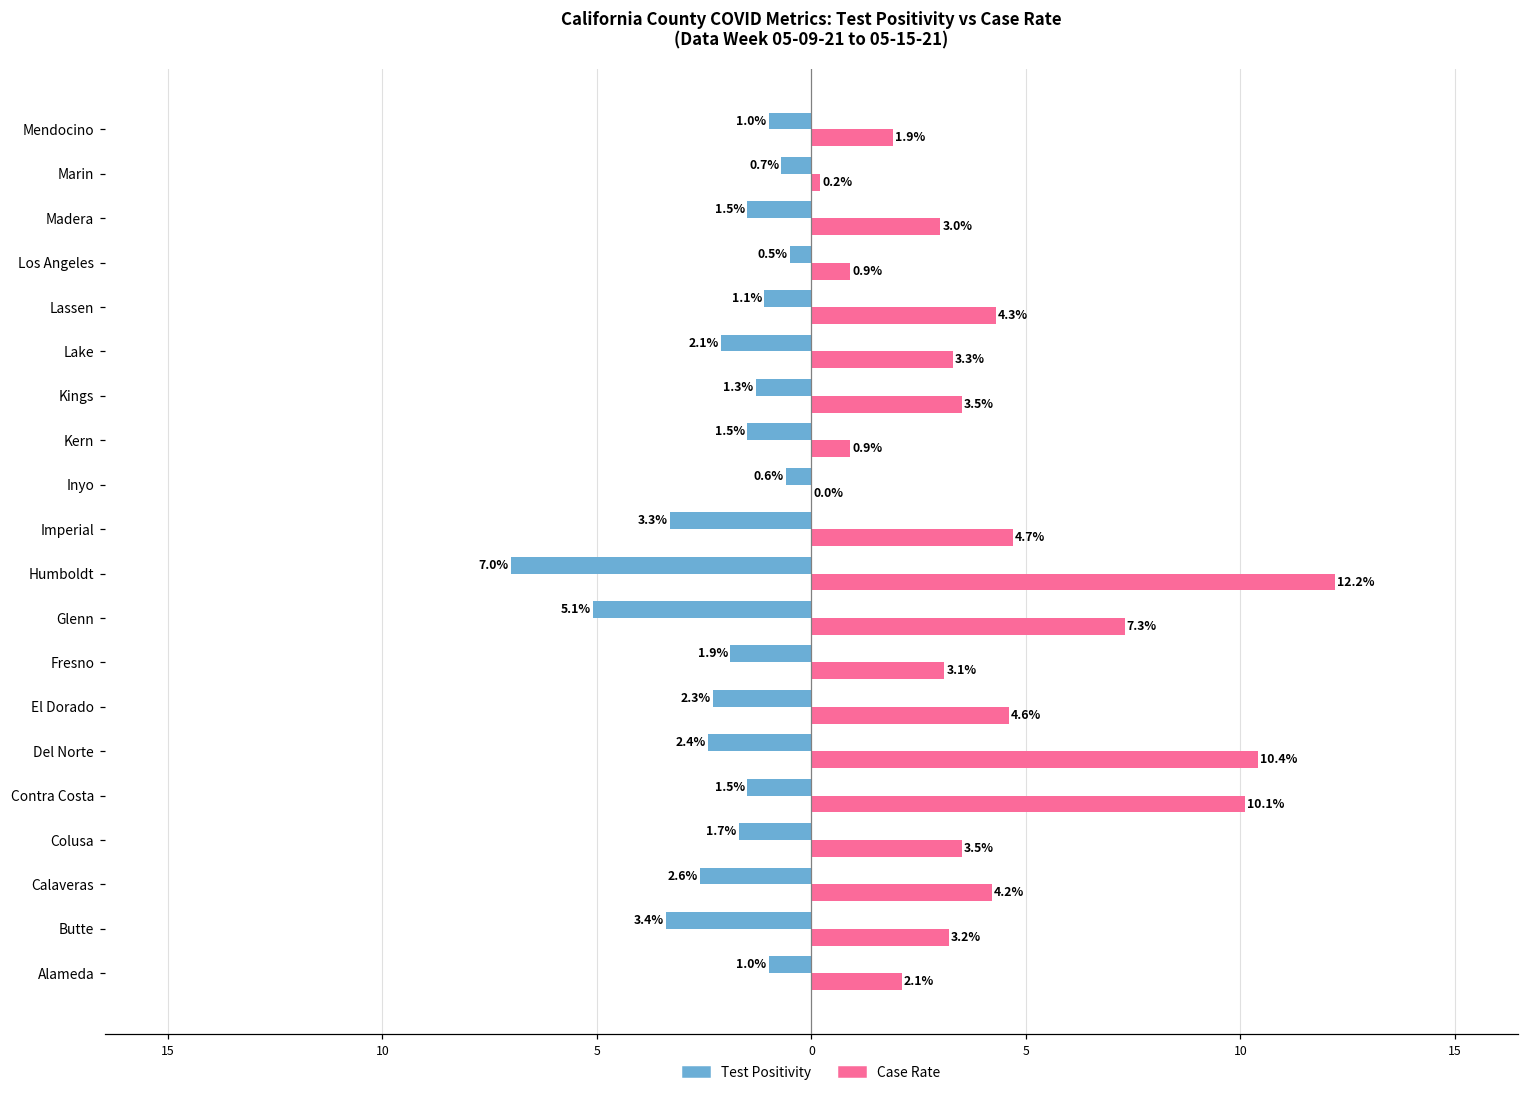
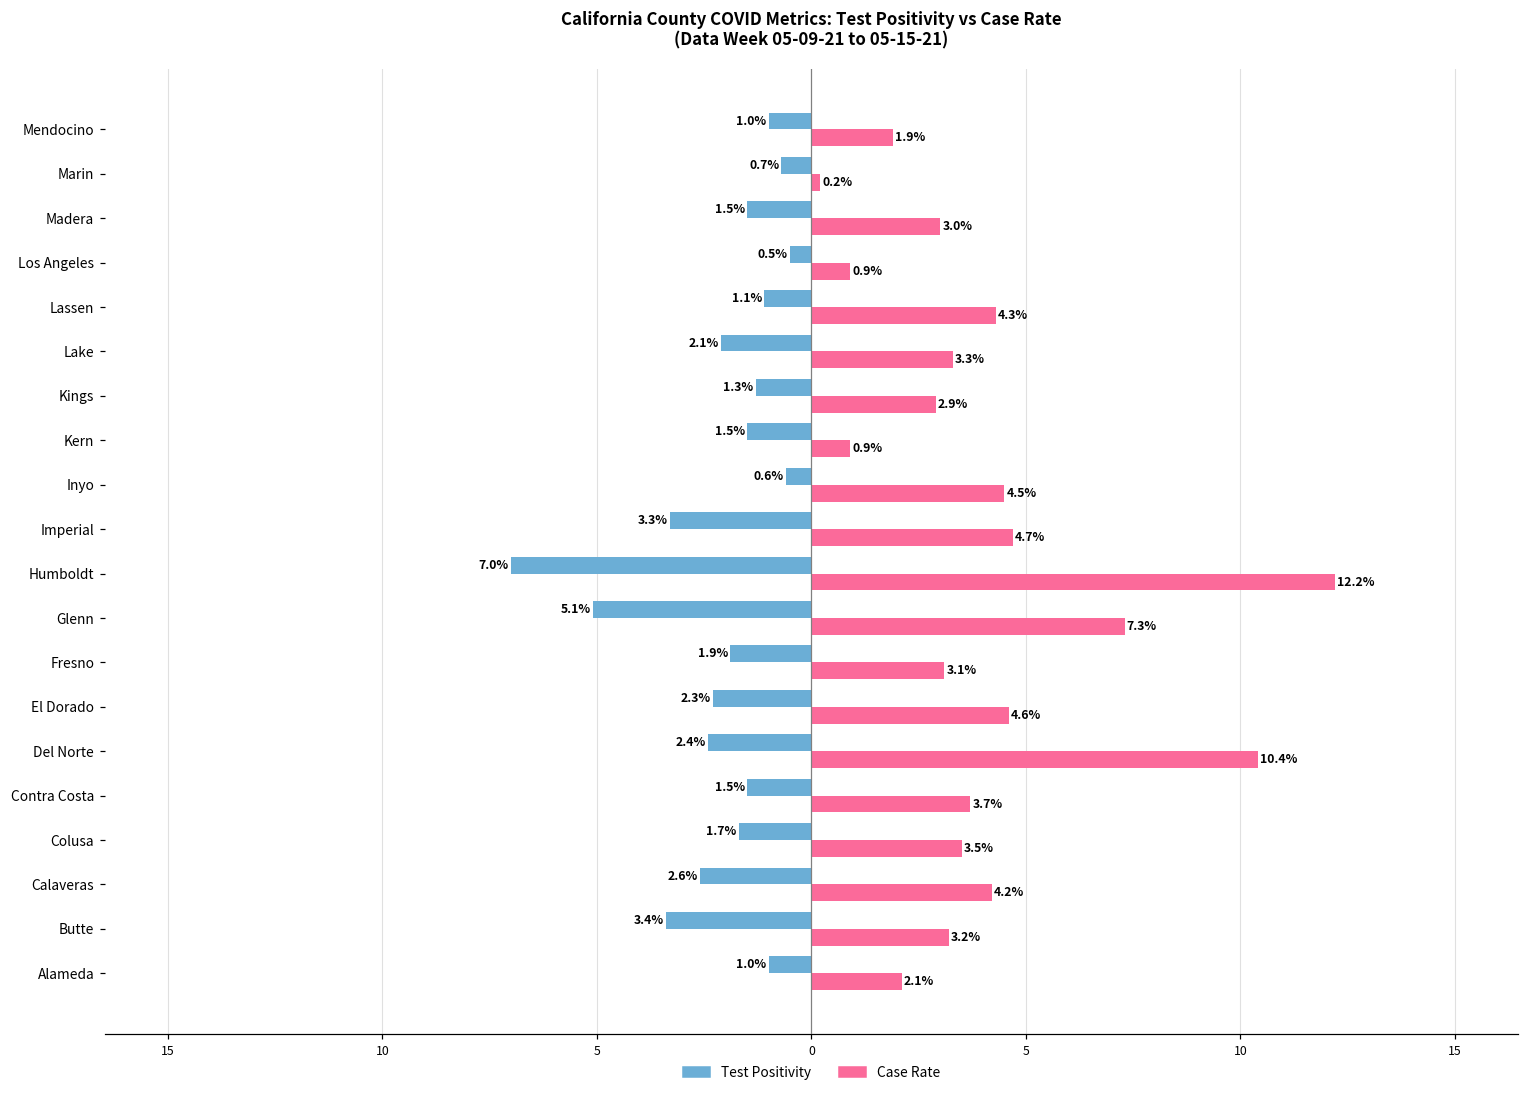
Case Rate, Kings: 3.5% -> 2.9%
Case Rate, Inyo: 0.0% -> 4.5%
Case Rate, Contra Costa: 10.1% -> 3.7%
